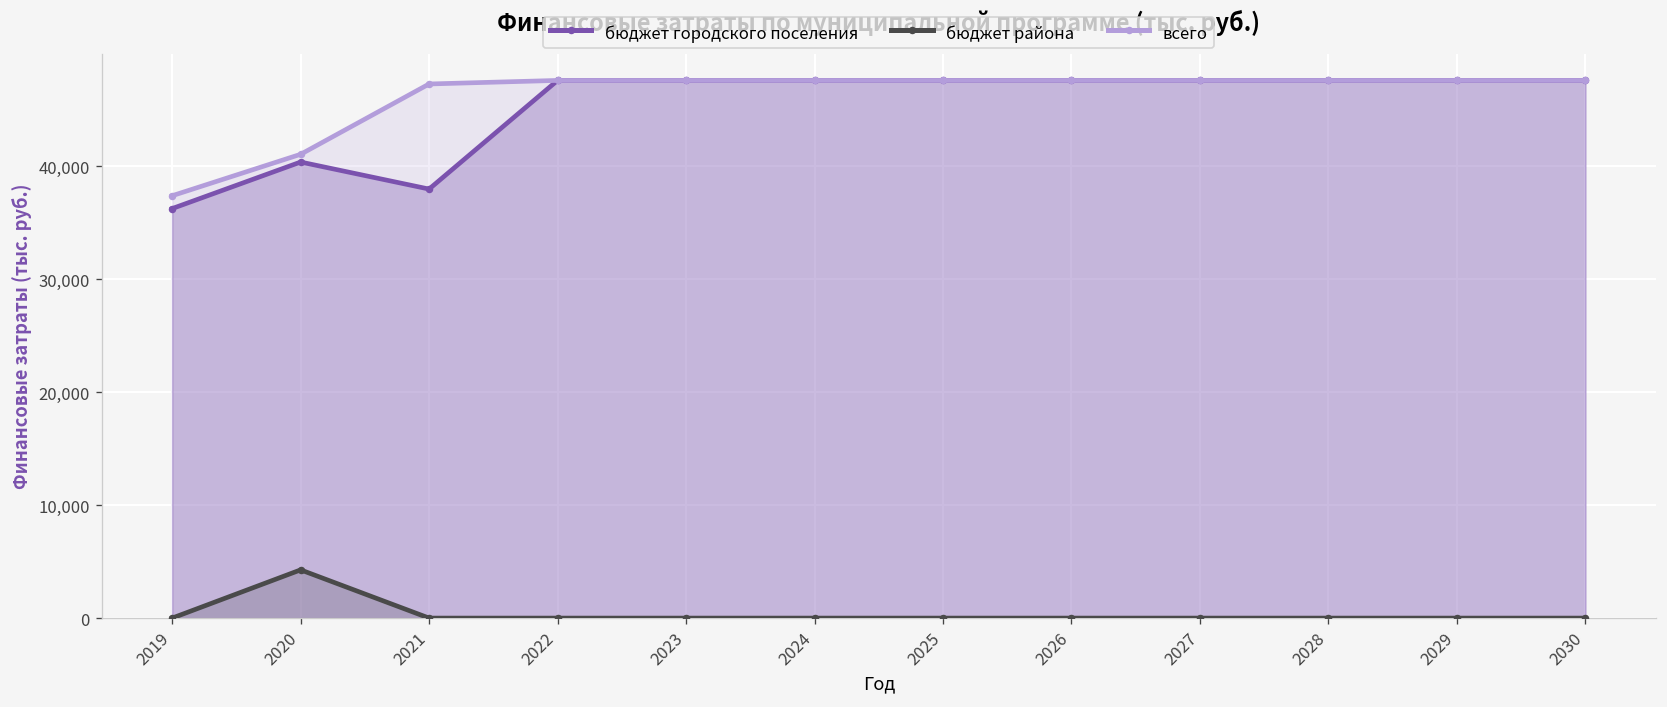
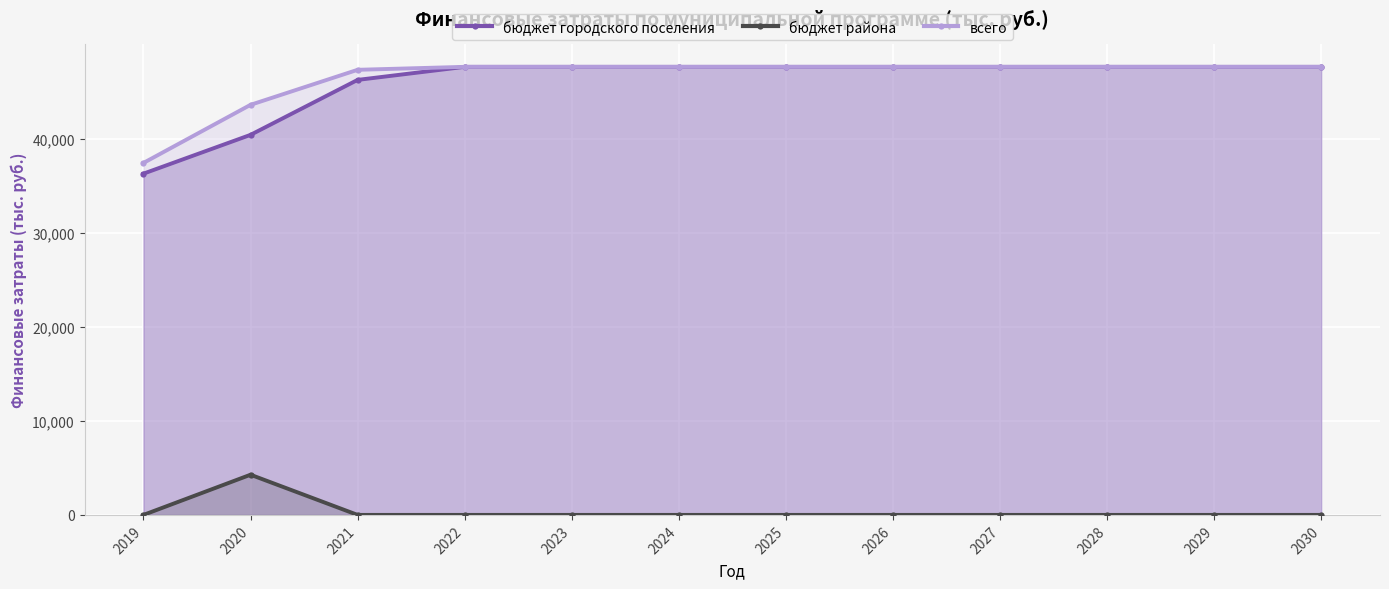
всего, 2020: 41,000 -> 44,000
бюджет городского поселения, 2021: 38,000 -> 46,000
